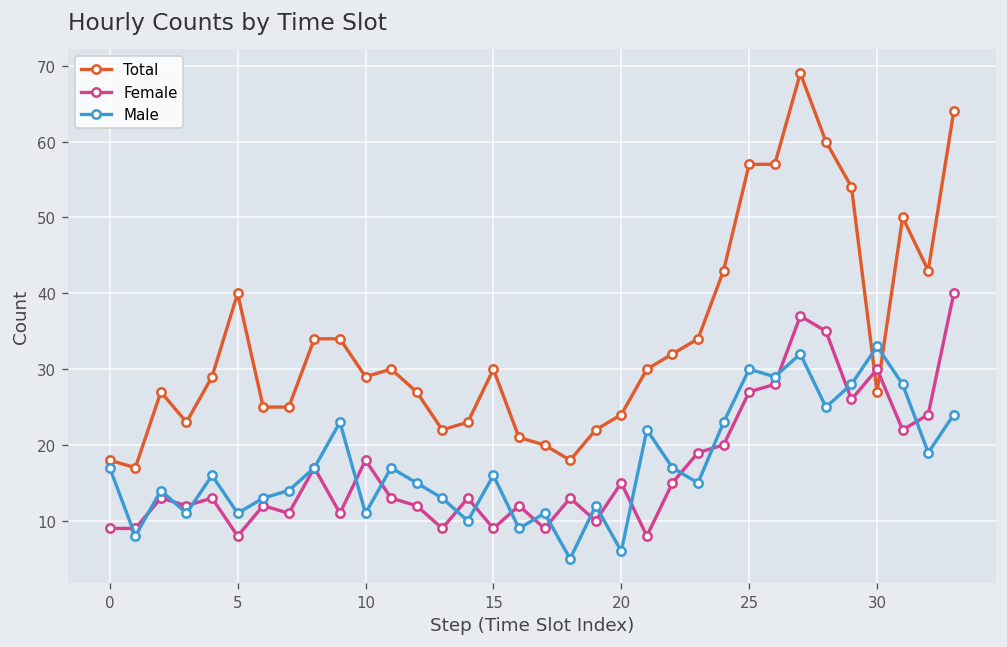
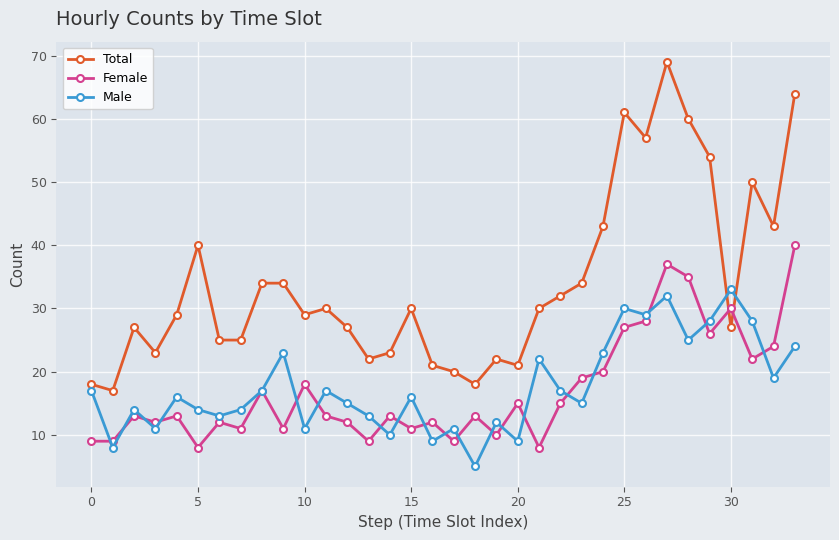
Male, 5: 11 -> 14
Female, 15: 9 -> 11
Total, 20: 24 -> 21
Male, 20: 6 -> 9
Total, 25: 57 -> 61
